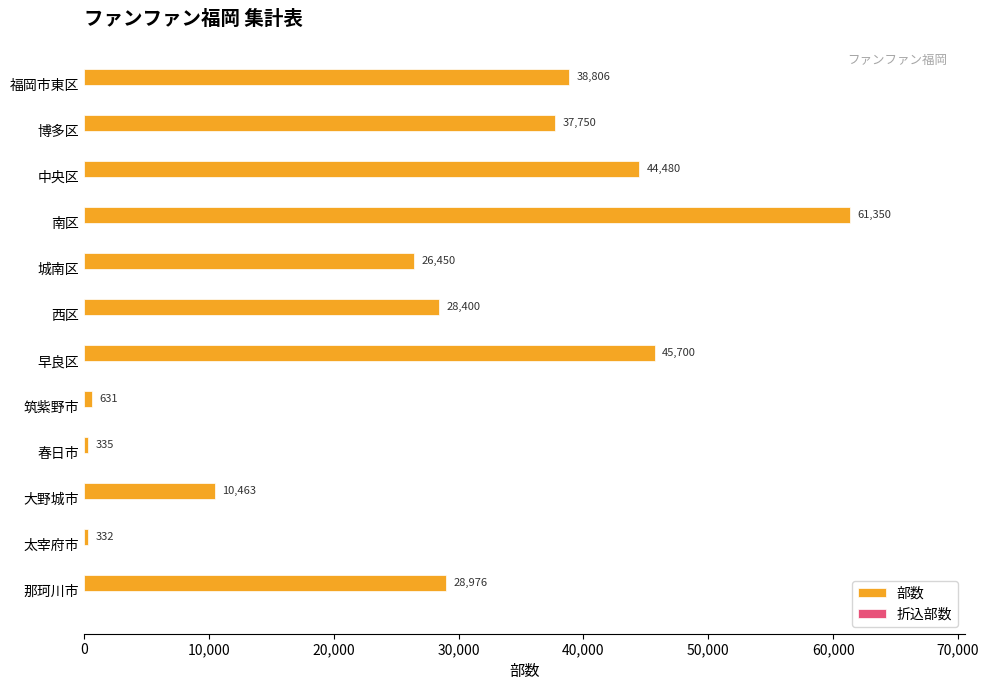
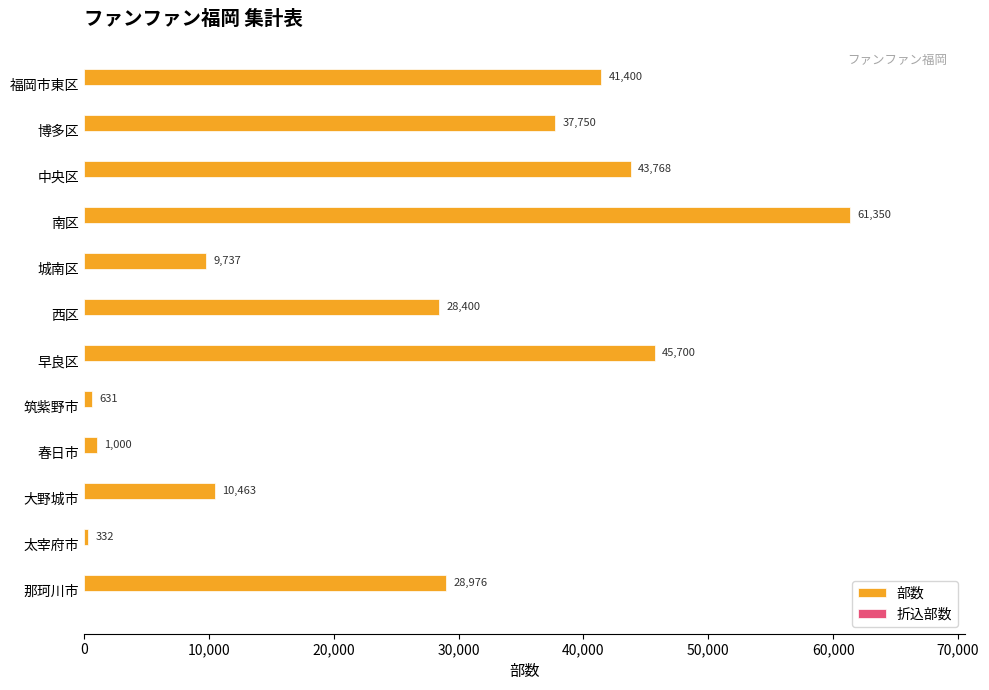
部数, 福岡市東区: 38,806 -> 41,400
部数, 中央区: 44,480 -> 43,768
部数, 城南区: 26,450 -> 9,737
部数, 春日市: 335 -> 1,000
